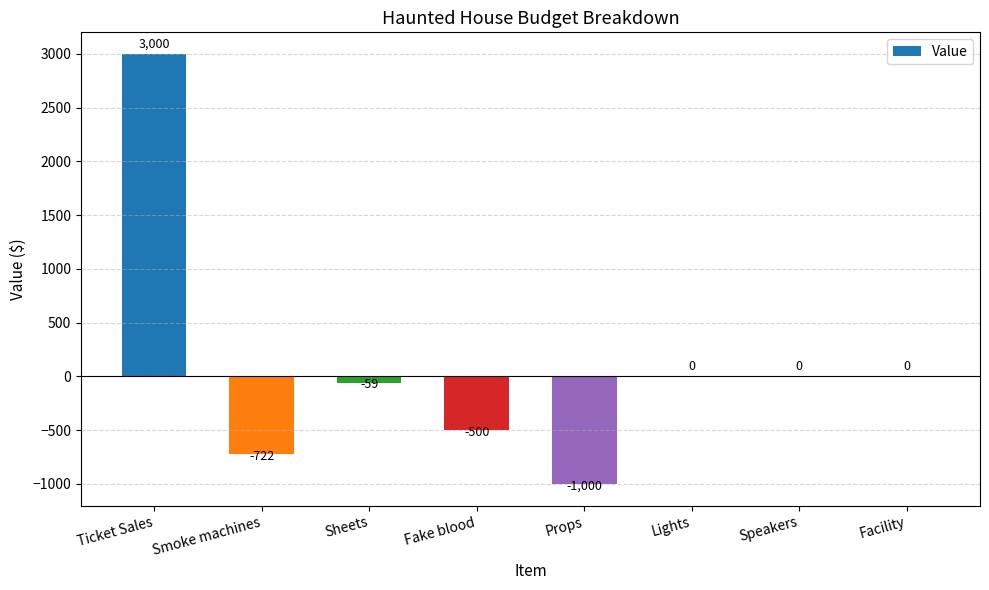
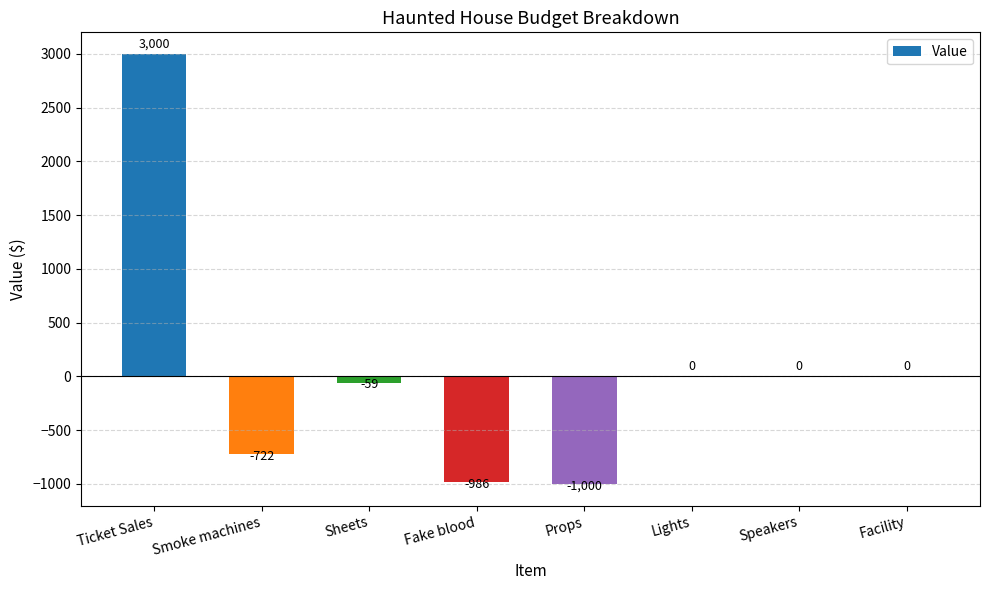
Fake blood: -500 -> -986
